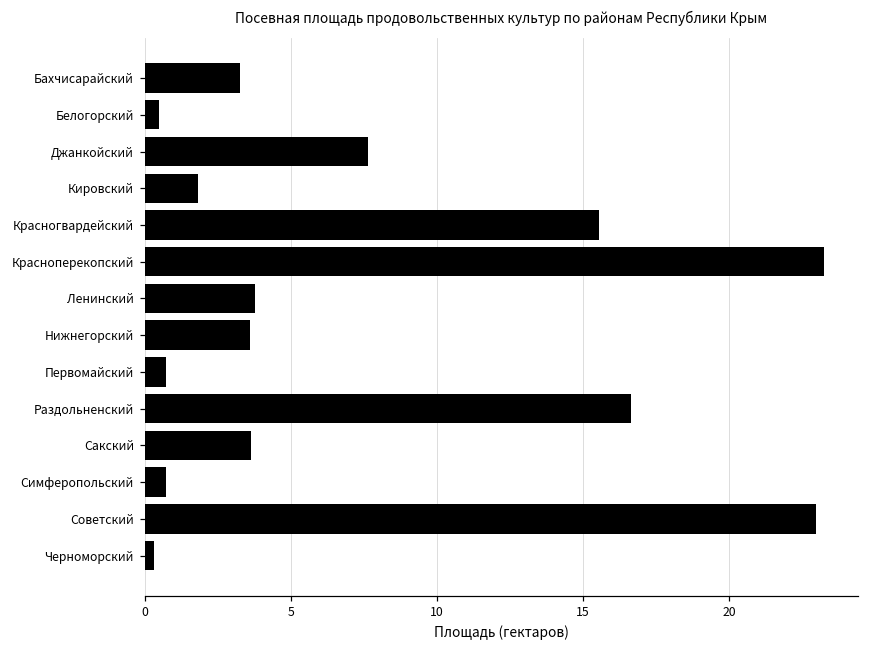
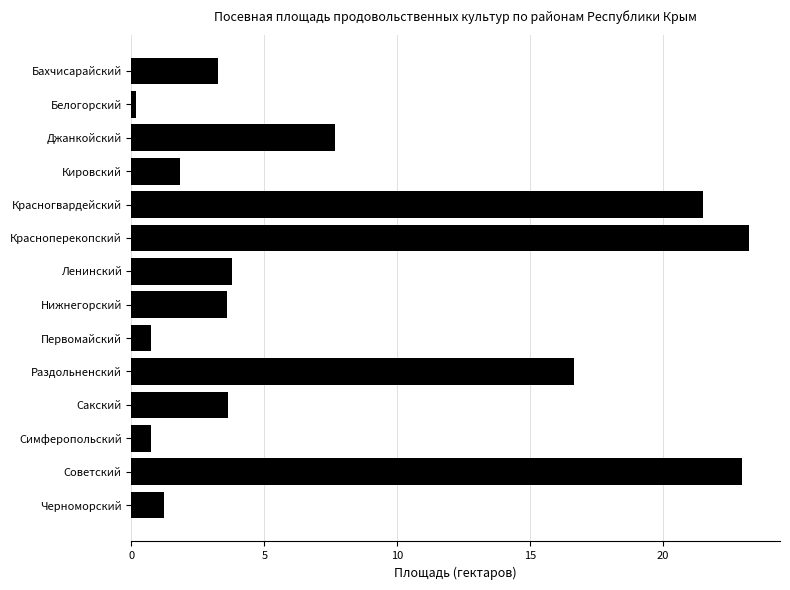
Белогорский: 0.5 -> 0.2
Красногвардейский: 15.5 -> 21.5
Черноморский: 0.3 -> 1.2
